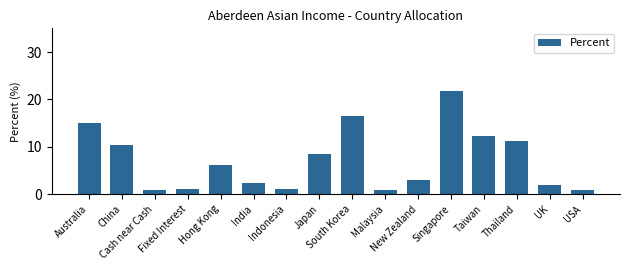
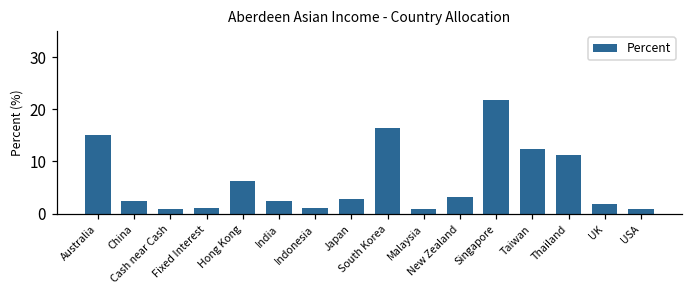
China: 10 -> 2
Japan: 9 -> 3
